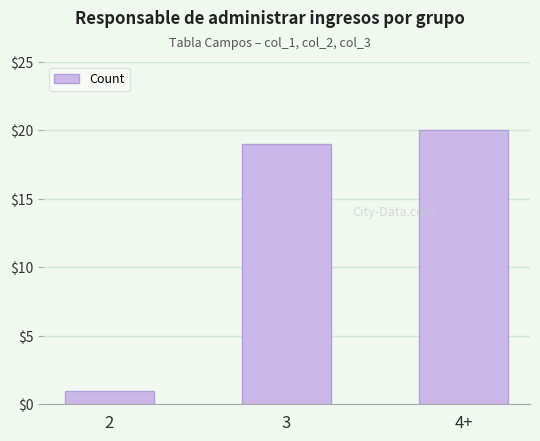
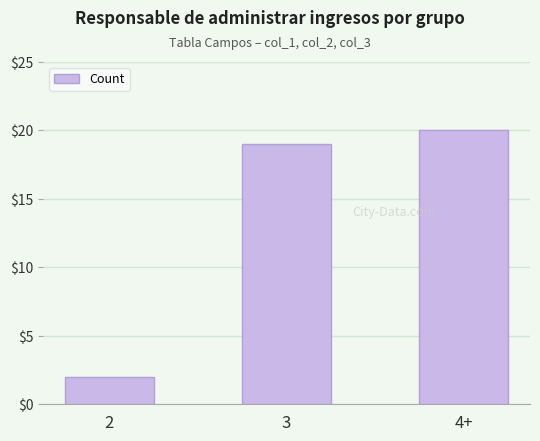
2: $1 -> $2
